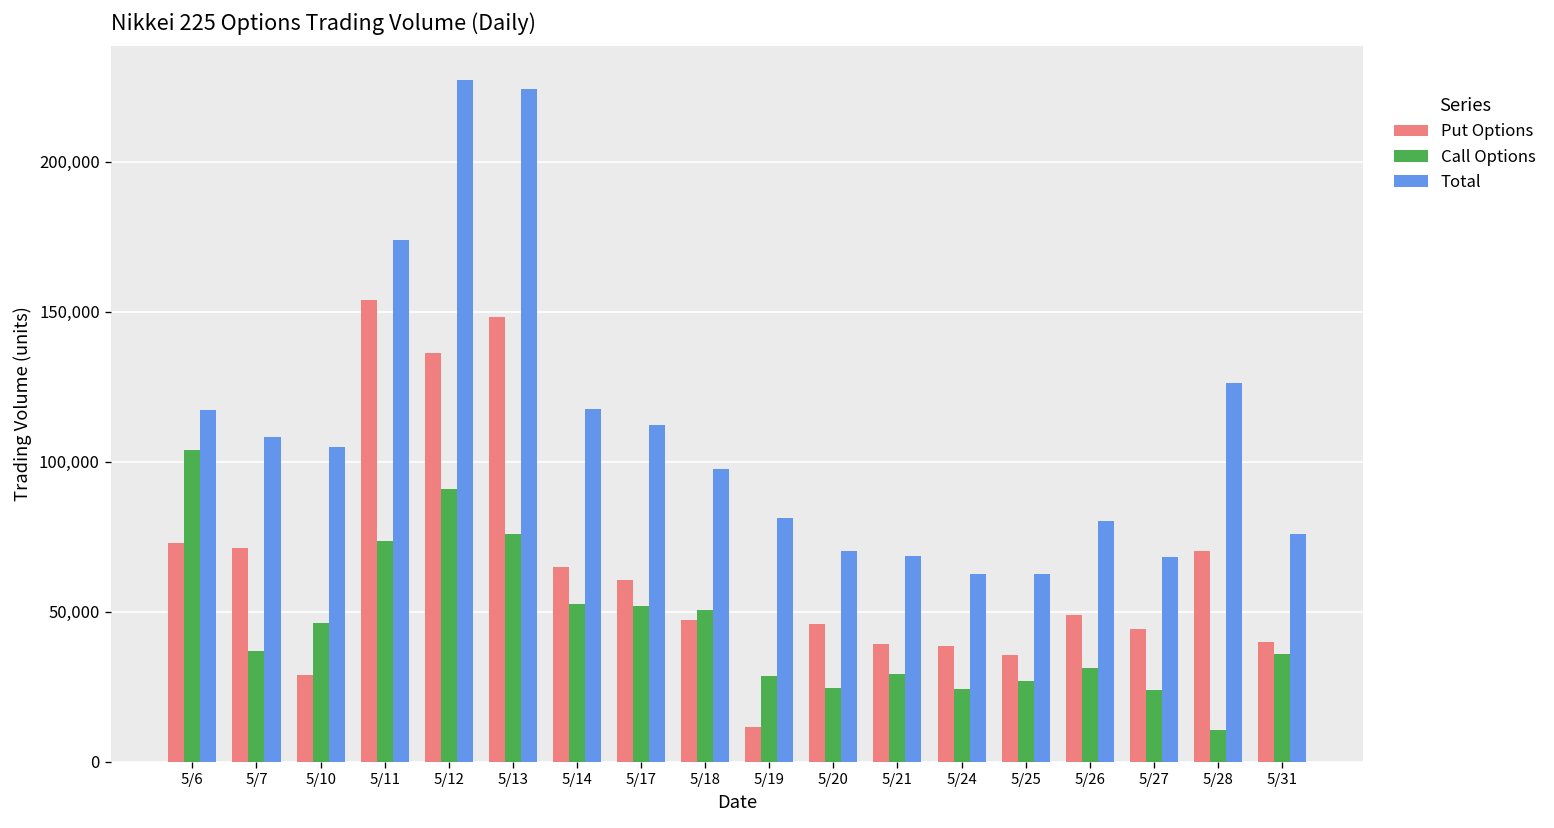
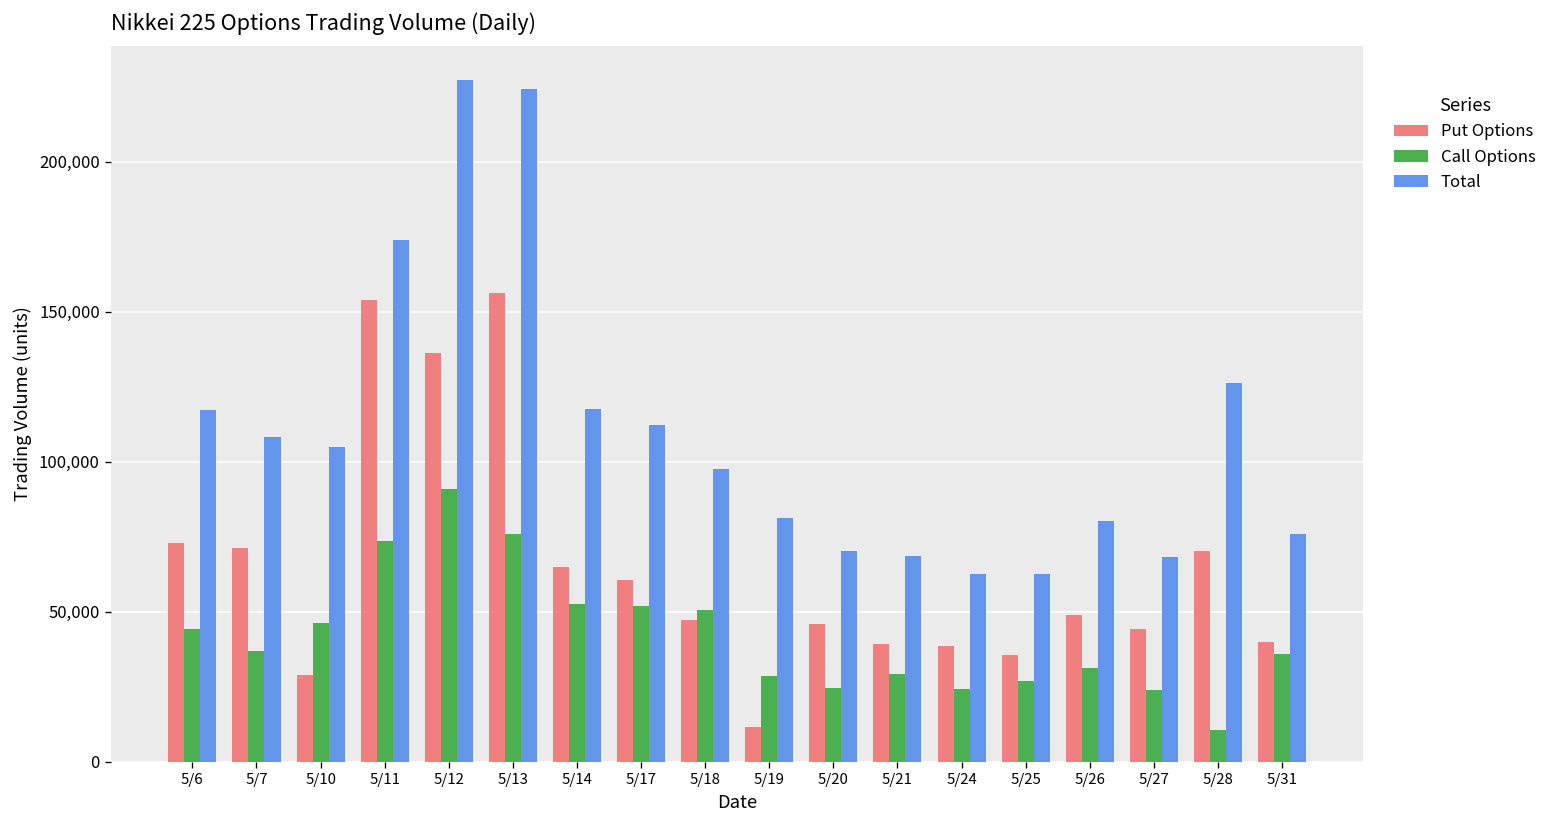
Call Options, 5/6: 104,000 -> 44,000
Put Options, 5/13: 148,000 -> 156,000
